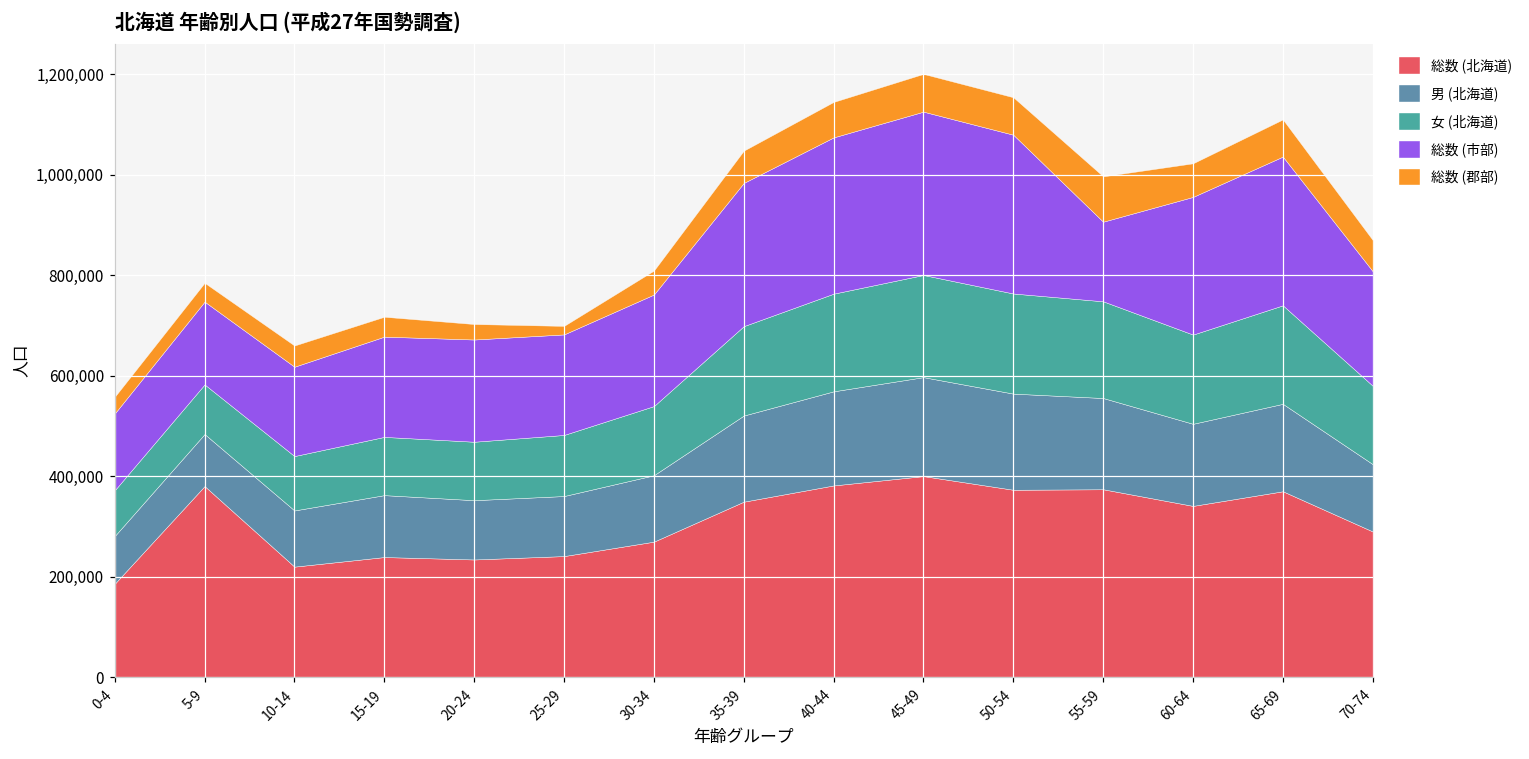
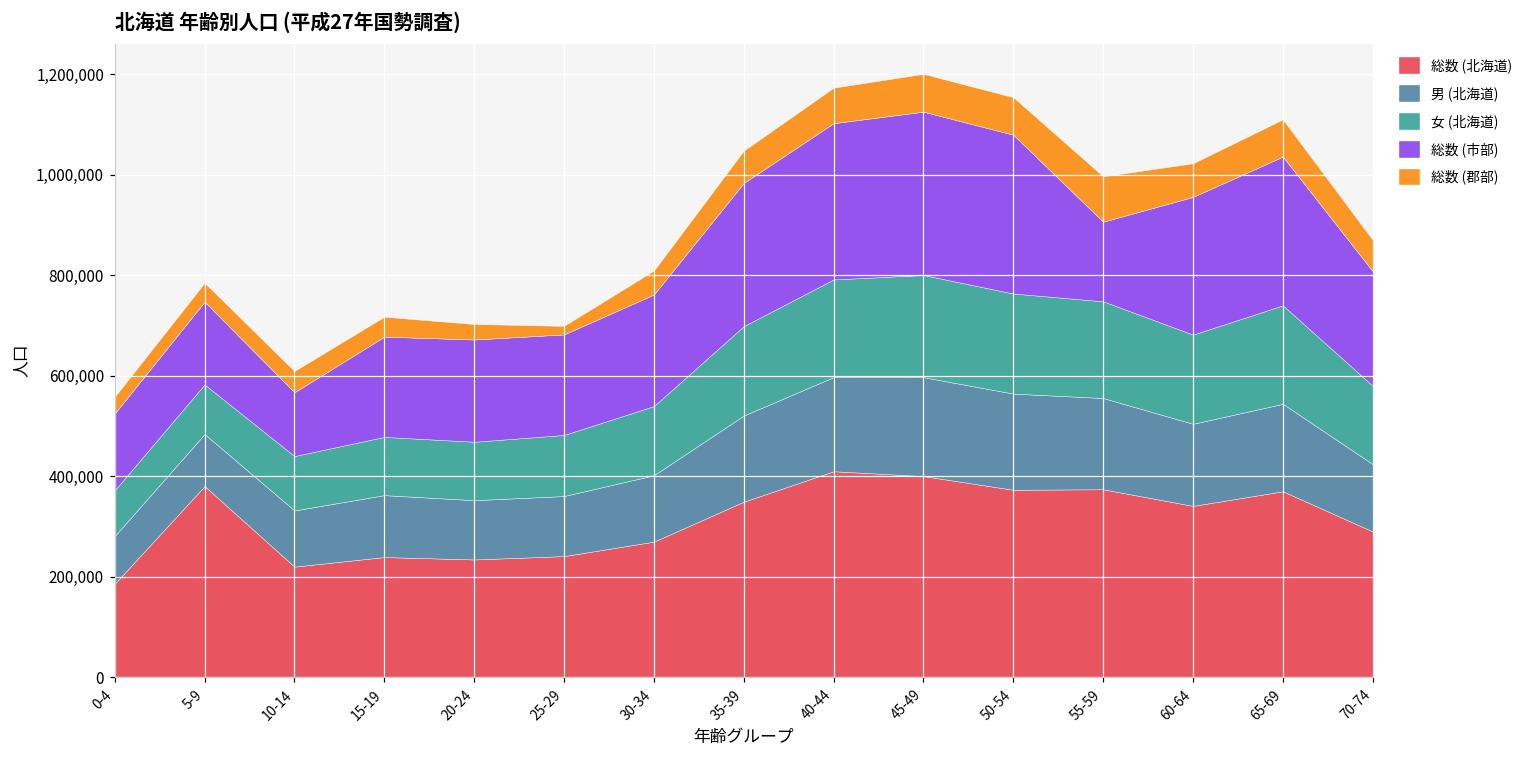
総数 (市部), 10-14: 180,000 -> 130,000
総数 (北海道), 40-44: 380,000 -> 410,000
